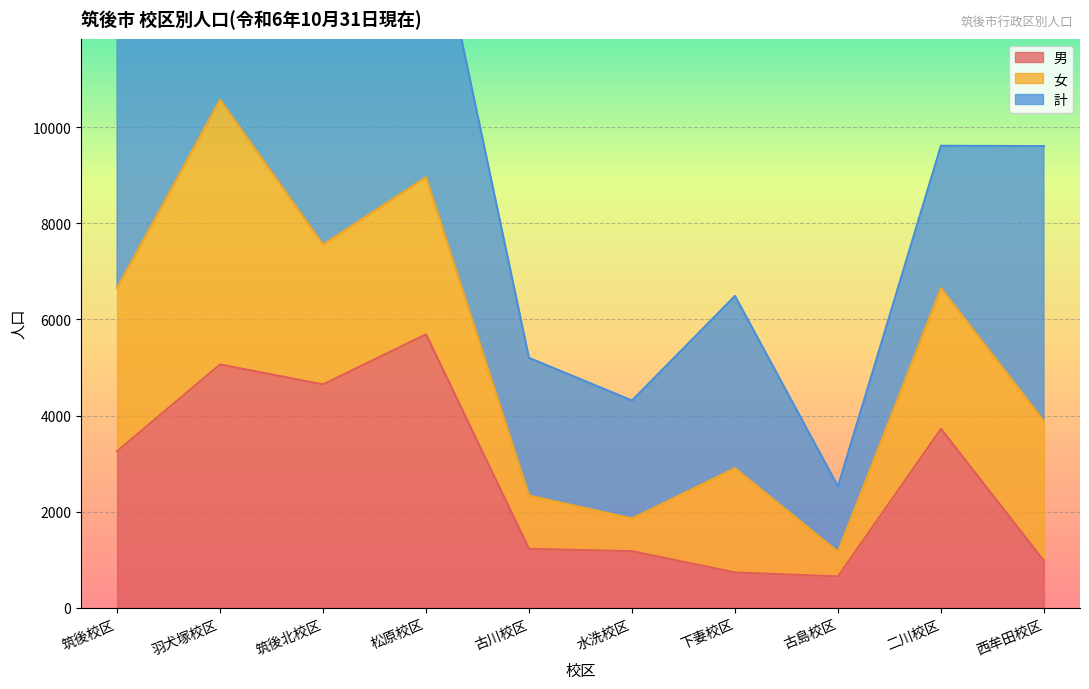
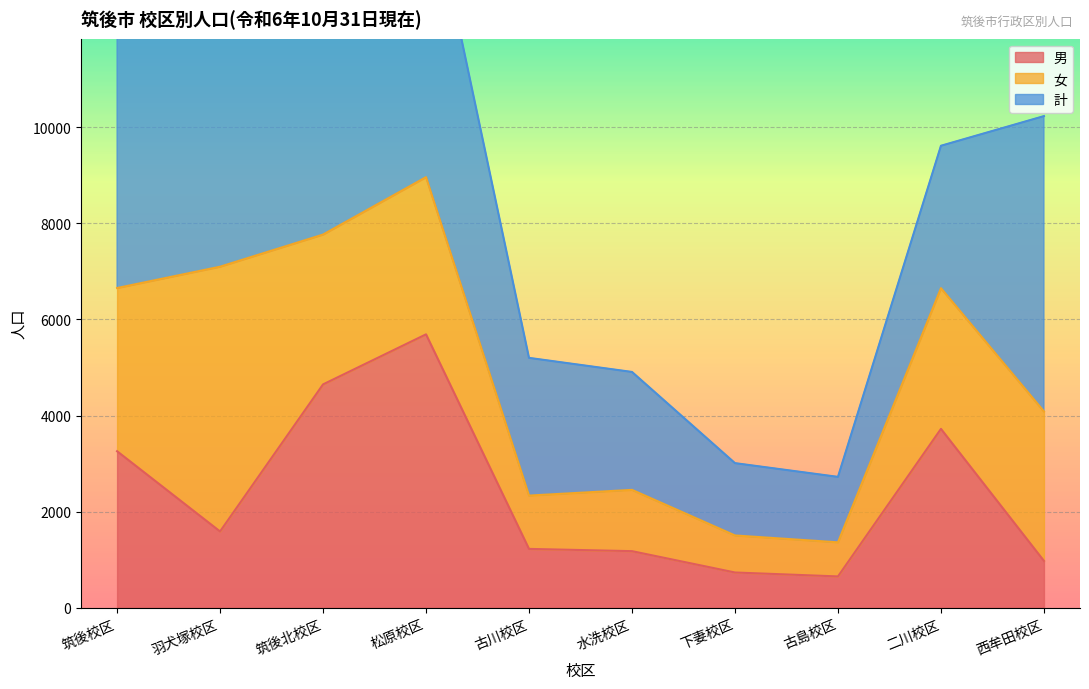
男, 羽犬塚校区: 5100 -> 1600
女, 筑後北校区: 2900 -> 3100
女, 水洗校区: 700 -> 1300
女, 下妻校区: 2200 -> 800
計, 下妻校区: 3600 -> 1500
女, 古島校区: 500 -> 700
女, 西牟田校区: 2900 -> 3100
計, 西牟田校区: 5700 -> 6100
